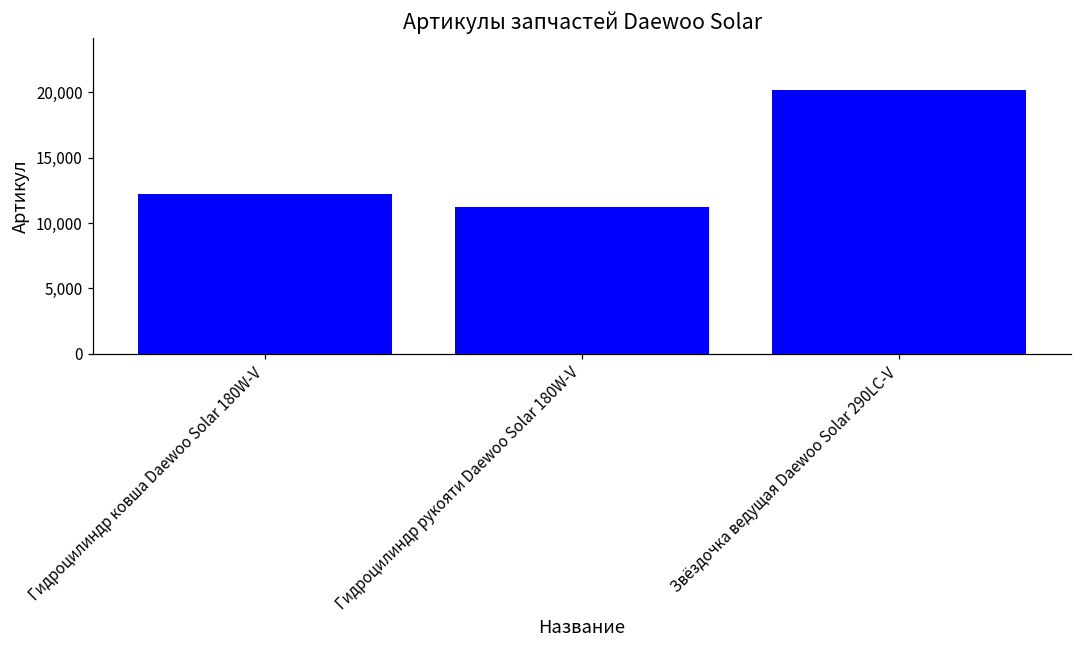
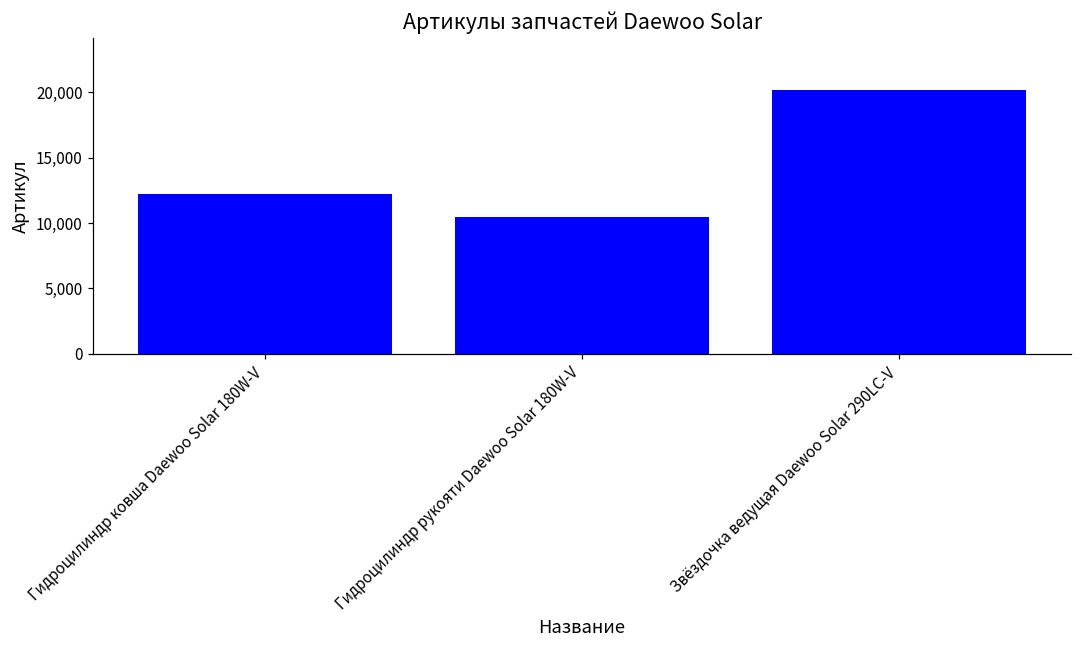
Гидроцилиндр рукояти Daewoo Solar 180W-V: 11,200 -> 10,400
